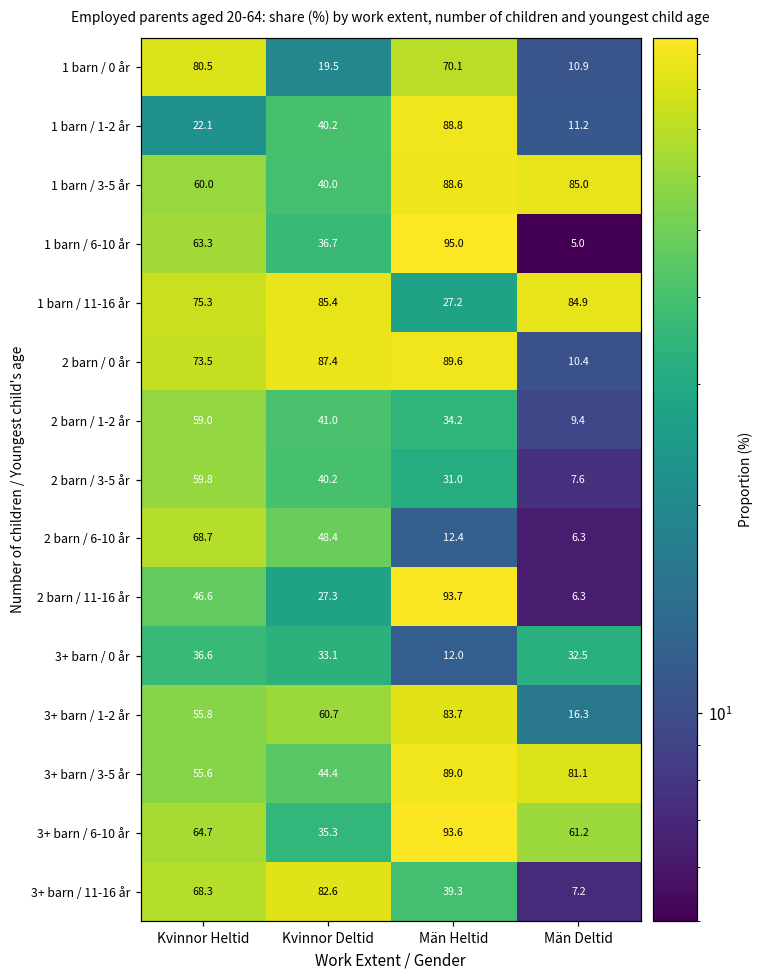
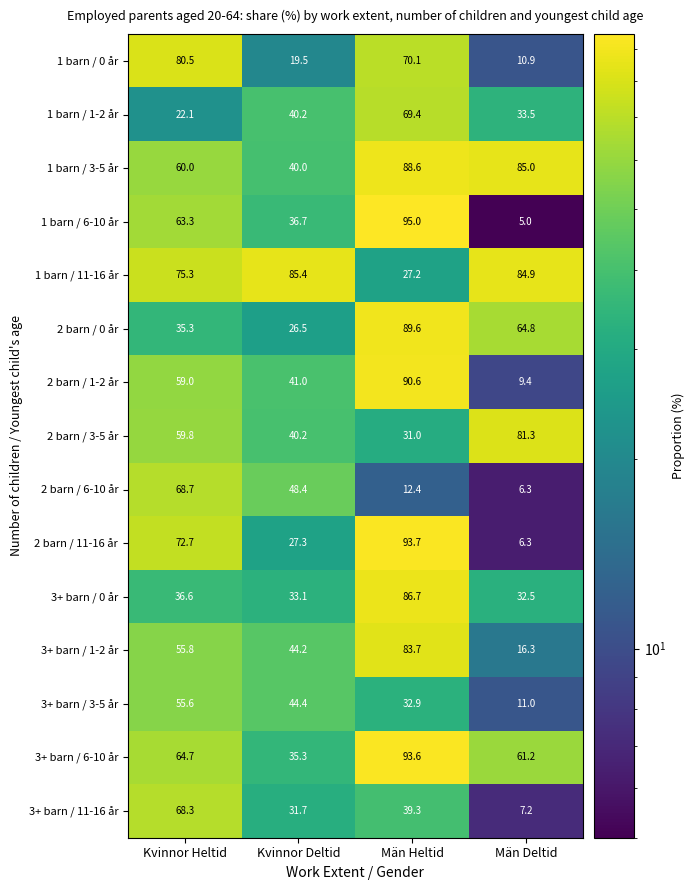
1 barn / 1-2 år, Män Heltid: 88.8 -> 69.4
1 barn / 1-2 år, Män Deltid: 11.2 -> 33.5
2 barn / 0 år, Kvinnor Heltid: 73.5 -> 35.3
2 barn / 0 år, Kvinnor Deltid: 87.4 -> 26.5
2 barn / 0 år, Män Deltid: 10.4 -> 64.8
2 barn / 1-2 år, Män Heltid: 34.2 -> 90.6
2 barn / 3-5 år, Män Deltid: 7.6 -> 81.3
2 barn / 11-16 år, Kvinnor Heltid: 46.6 -> 72.7
3+ barn / 0 år, Män Heltid: 12.0 -> 86.7
3+ barn / 1-2 år, Kvinnor Deltid: 60.7 -> 44.2
3+ barn / 3-5 år, Män Heltid: 89.0 -> 32.9
3+ barn / 3-5 år, Män Deltid: 81.1 -> 11.0
3+ barn / 11-16 år, Kvinnor Deltid: 82.6 -> 31.7
